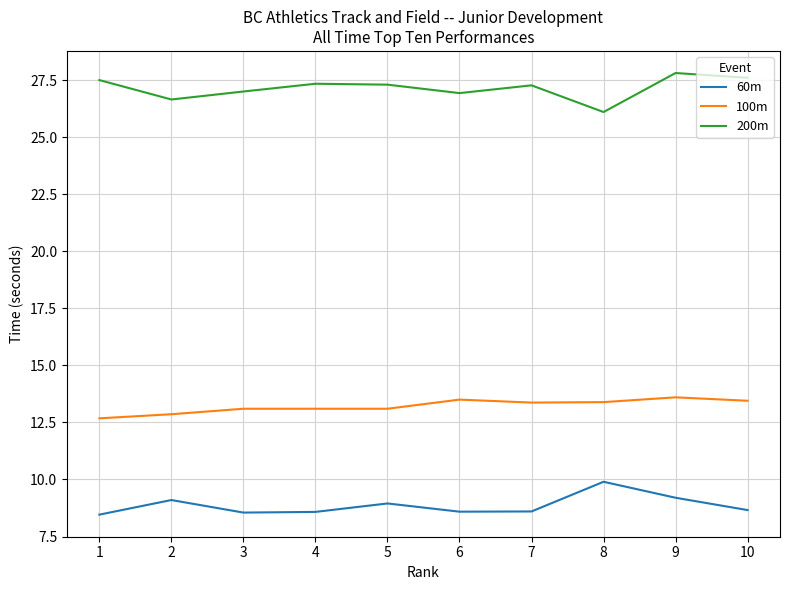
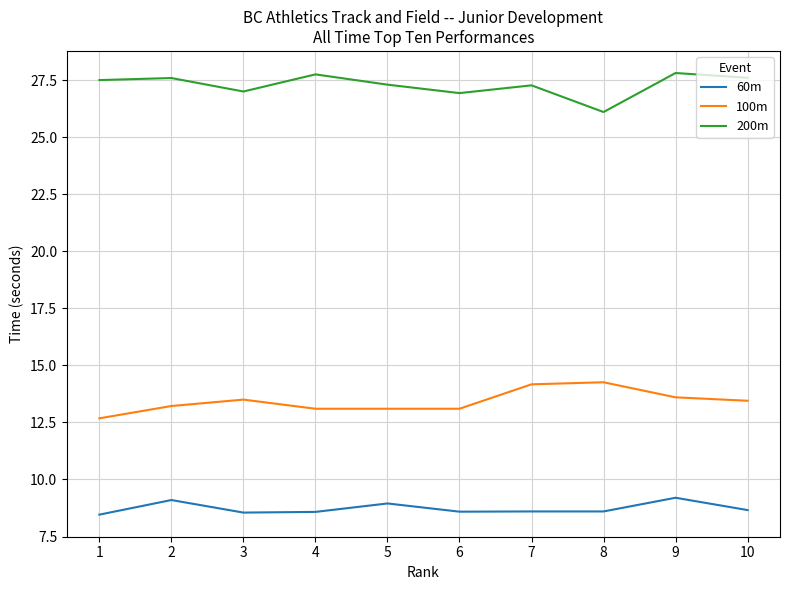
100m, 2: 12.9 -> 13.2
200m, 2: 26.7 -> 27.6
100m, 3: 13.1 -> 13.5
200m, 4: 27.3 -> 27.8
100m, 6: 13.5 -> 13.1
100m, 7: 13.4 -> 14.2
60m, 8: 9.9 -> 8.6
100m, 8: 13.4 -> 14.3
